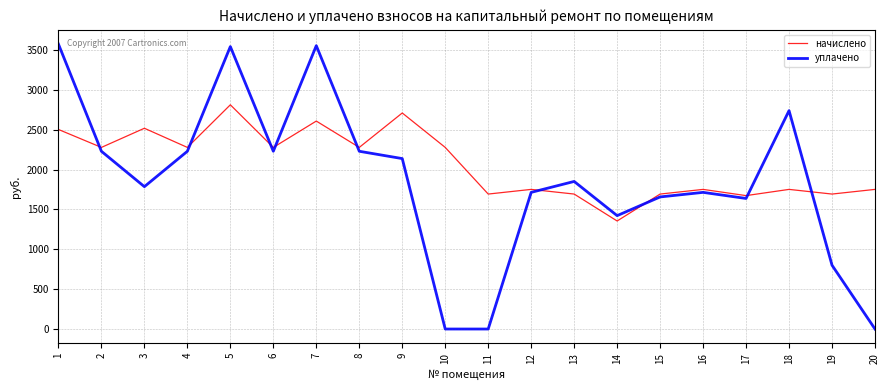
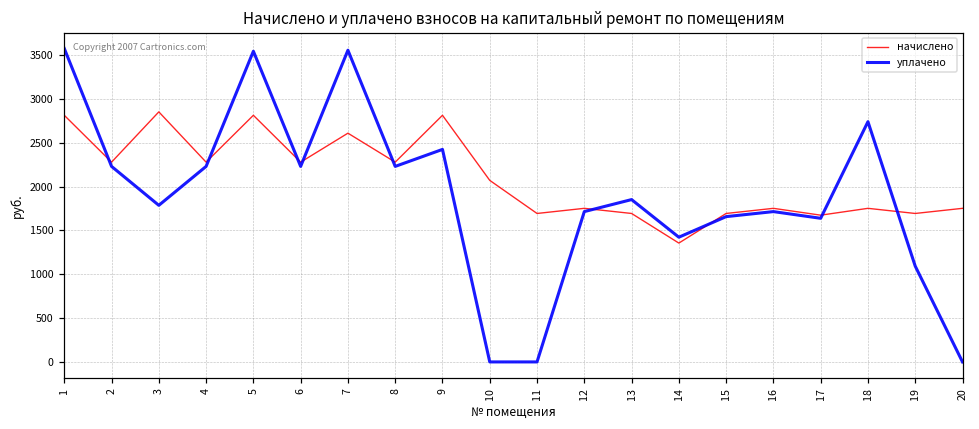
начислено, 1: 2500 -> 2800
начислено, 3: 2500 -> 2900
начислено, 9: 2700 -> 2800
уплачено, 9: 2100 -> 2400
начислено, 10: 2300 -> 2100
уплачено, 19: 800 -> 1100
